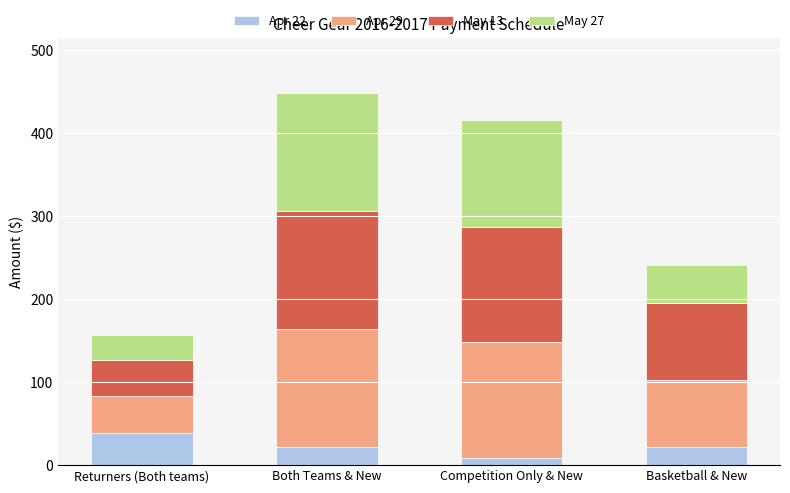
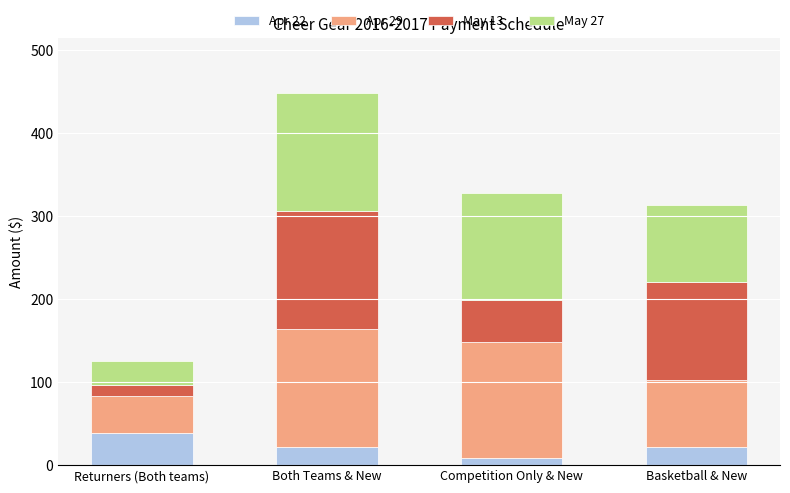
May 13, Returners (Both teams): 40 -> 10
May 13, Competition Only & New: 140 -> 50
May 13, Basketball & New: 90 -> 120
May 27, Basketball & New: 50 -> 90
